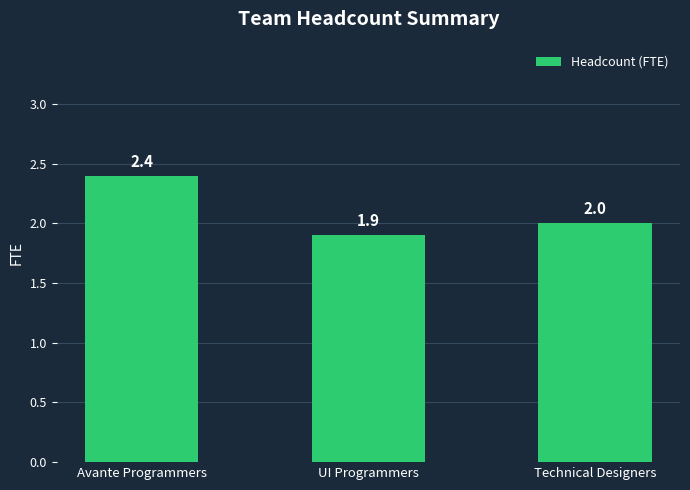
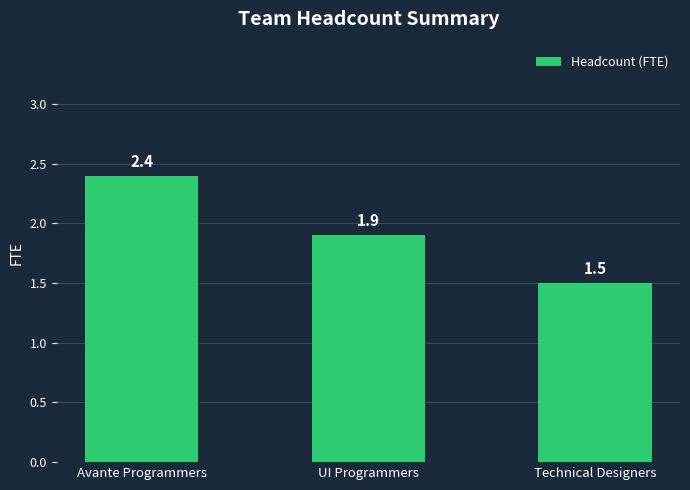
Technical Designers: 2.0 -> 1.5
